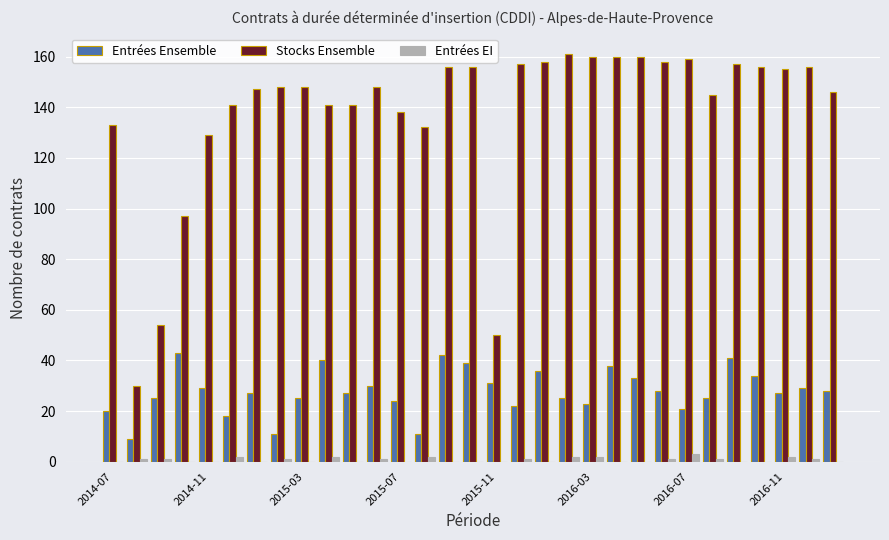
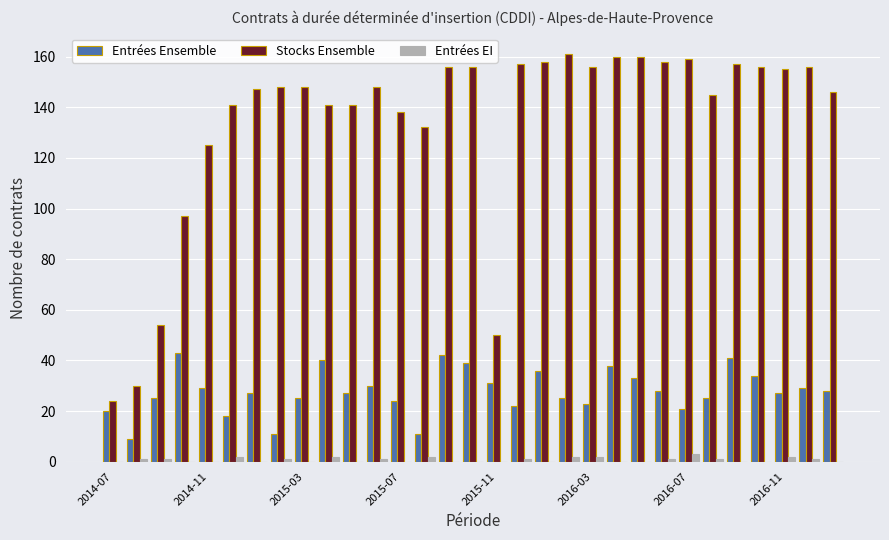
Stocks Ensemble, 2014-07: 133 -> 24
Stocks Ensemble, 2014-11: 129 -> 125
Stocks Ensemble, 2016-03: 160 -> 156
